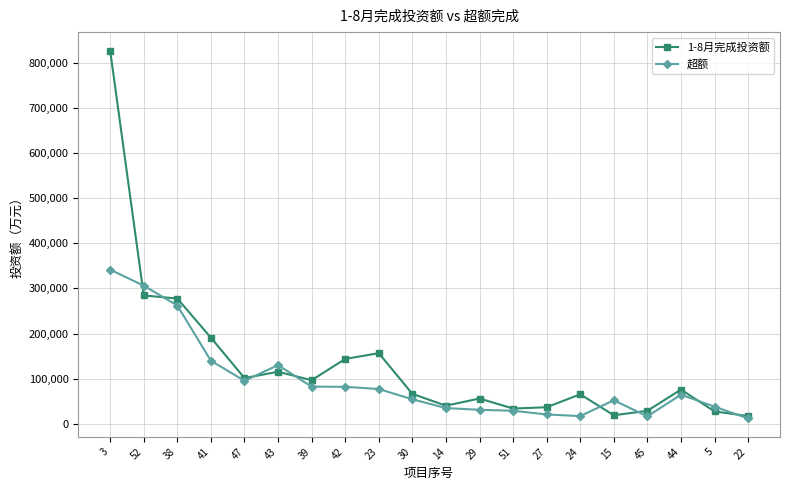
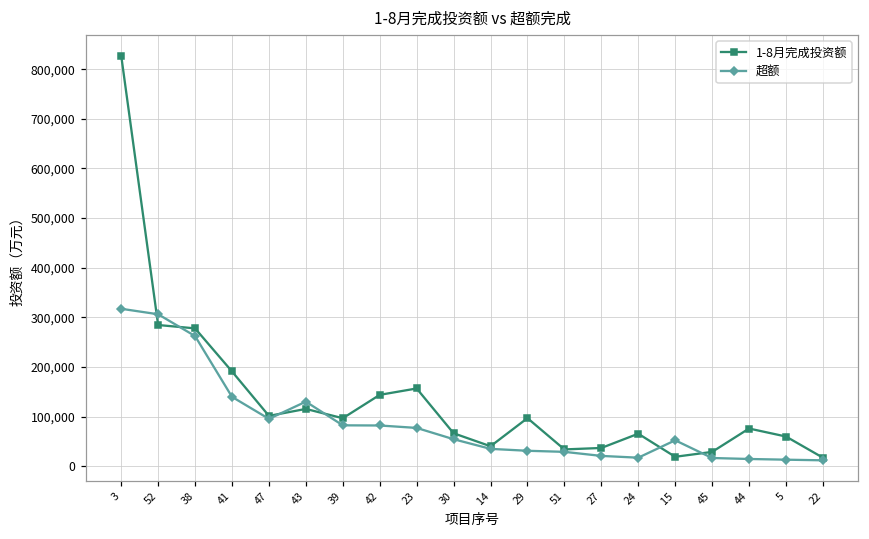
超额, 3: 340,000 -> 320,000
1-8月完成投资额, 29: 60,000 -> 100,000
超额, 44: 60,000 -> 10,000
1-8月完成投资额, 5: 30,000 -> 60,000
超额, 5: 40,000 -> 10,000
